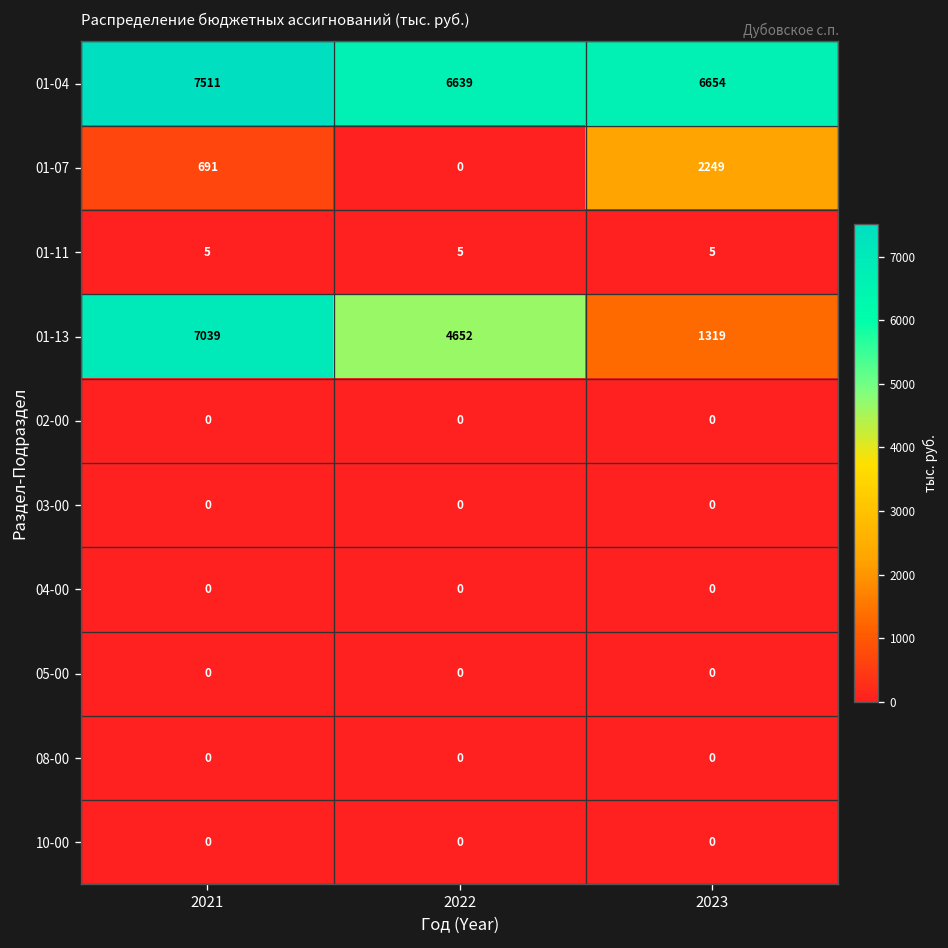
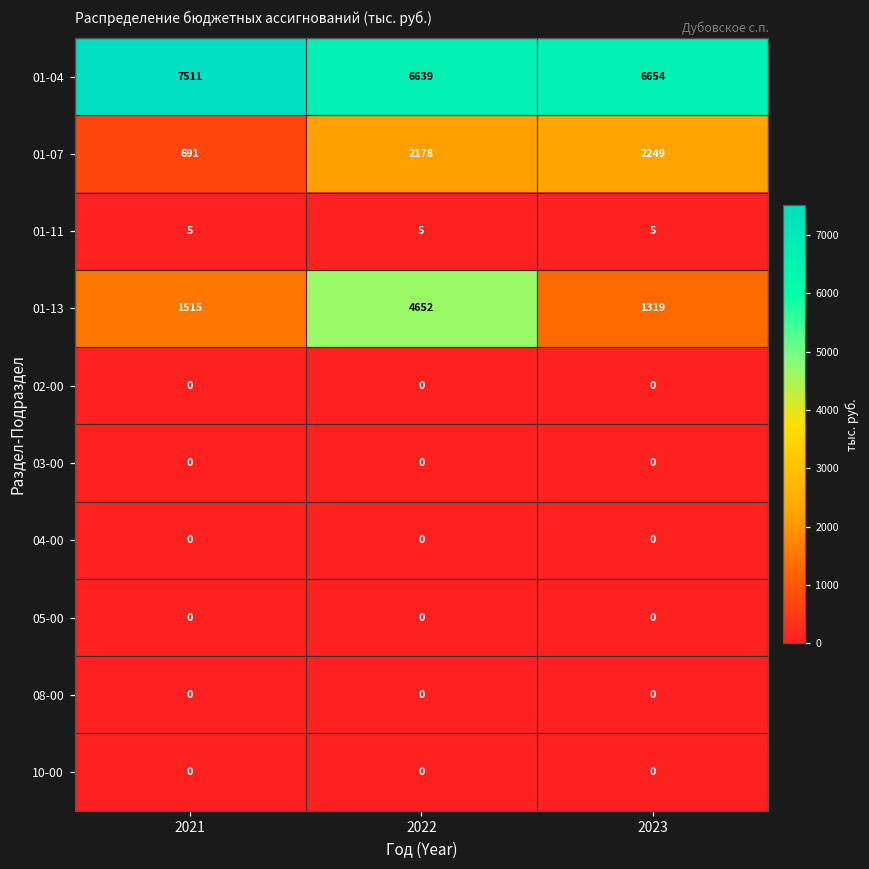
01-07, 2022: 0 -> 2178
01-13, 2021: 7039 -> 1515
